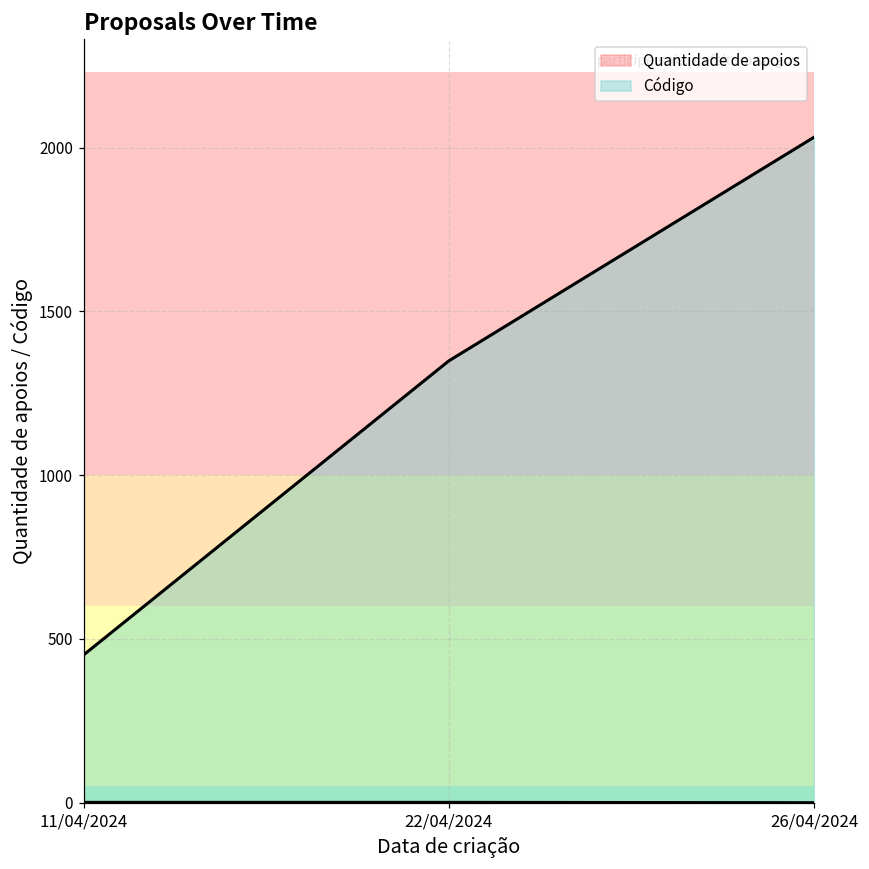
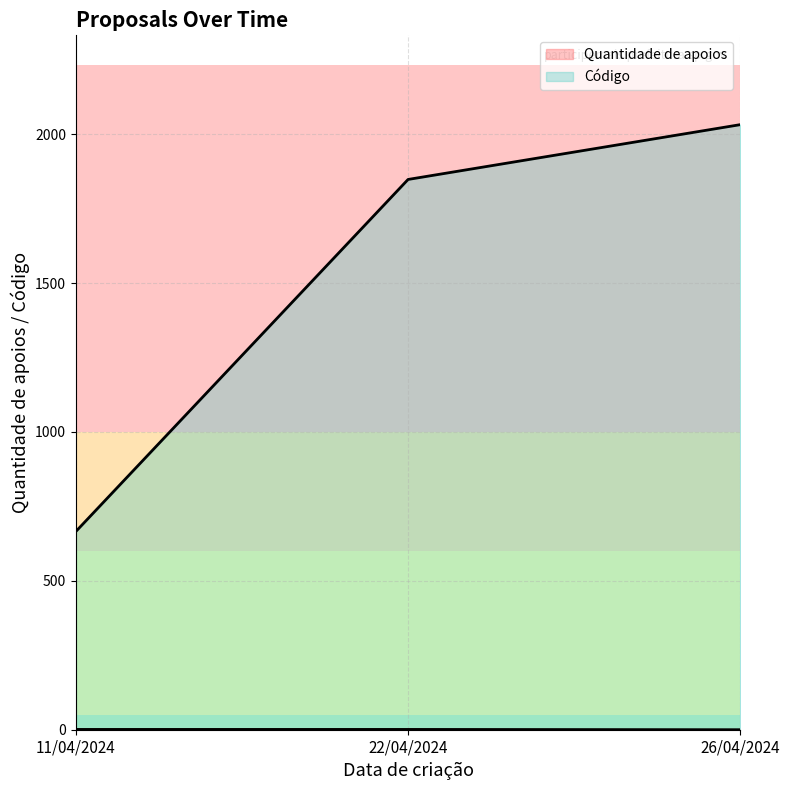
Código, 11/04/2024: 450 -> 670
Código, 22/04/2024: 1350 -> 1850
